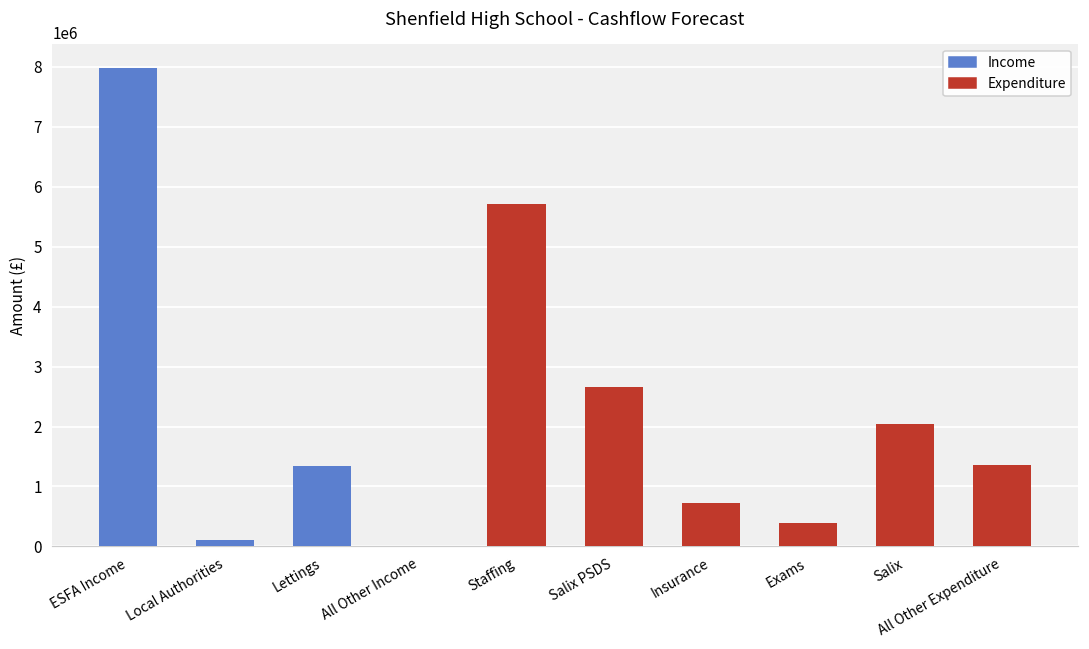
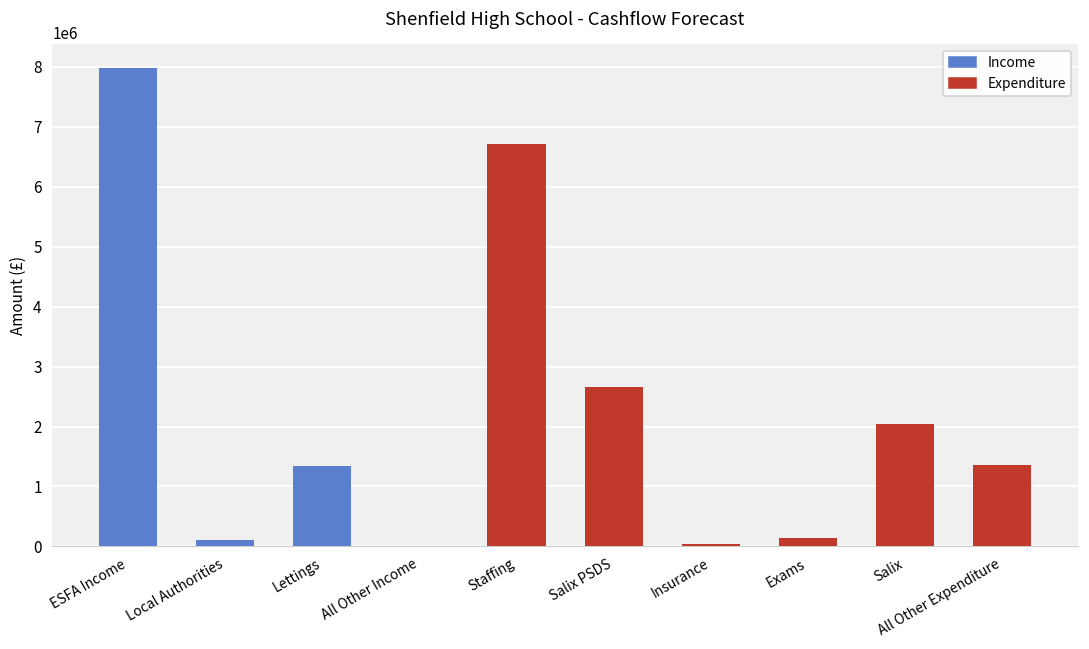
Staffing: 5700000 -> 6700000
Insurance: 700000 -> 0
Exams: 400000 -> 100000
